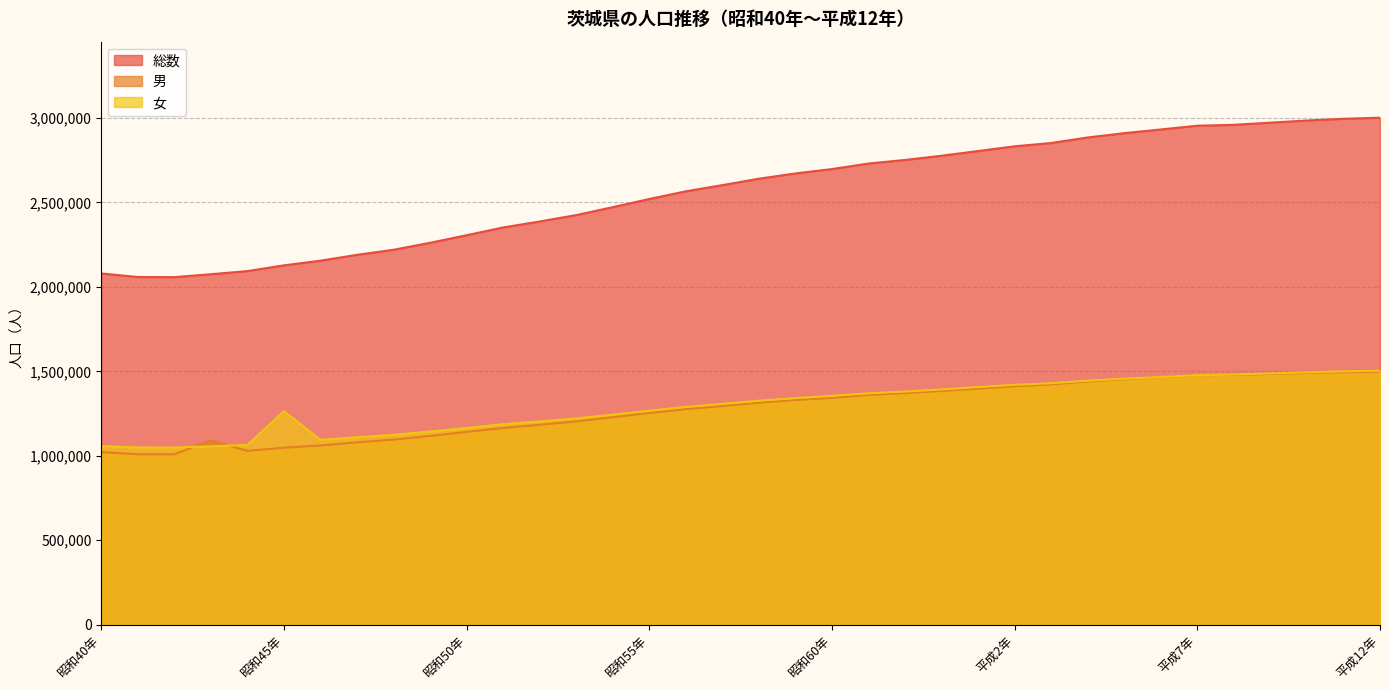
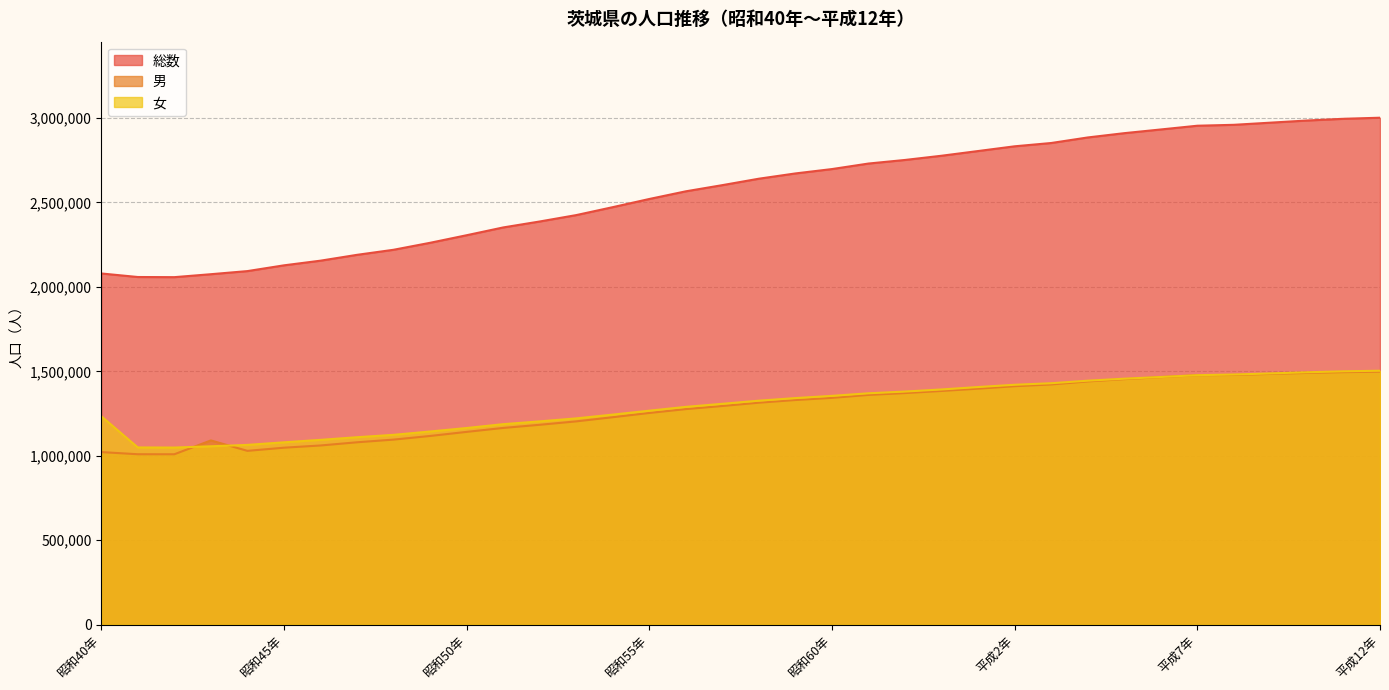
女, 昭和40年: 1,060,000 -> 1,230,000
女, 昭和45年: 1,260,000 -> 1,080,000
